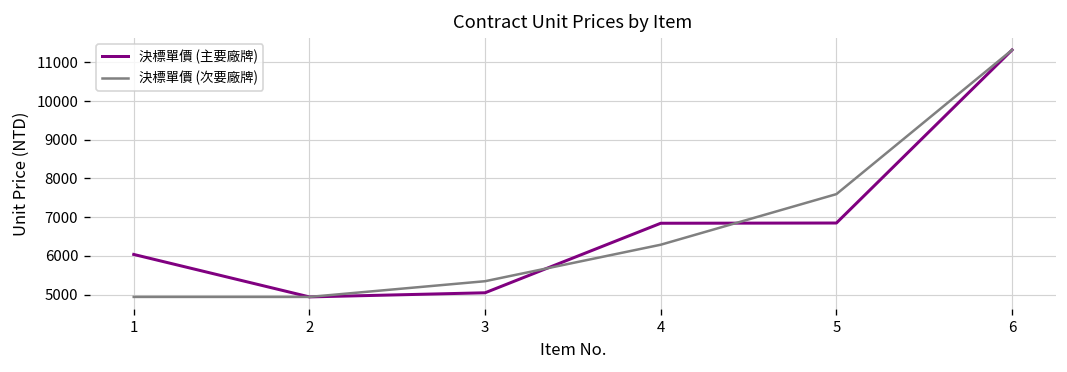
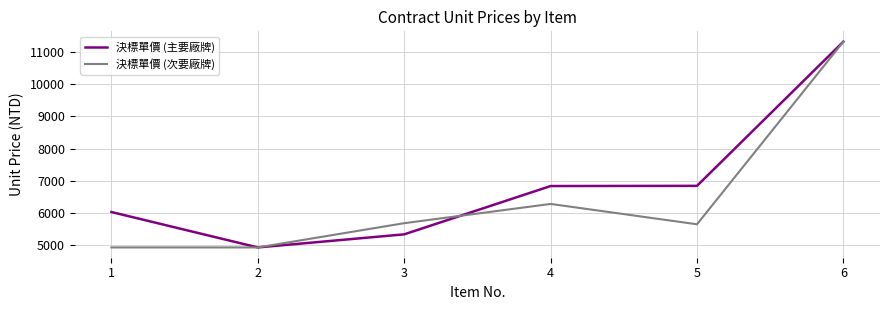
決標單價 (主要廠牌), 3: 5000 -> 5300
決標單價 (次要廠牌), 3: 5300 -> 5700
決標單價 (次要廠牌), 5: 7600 -> 5700
